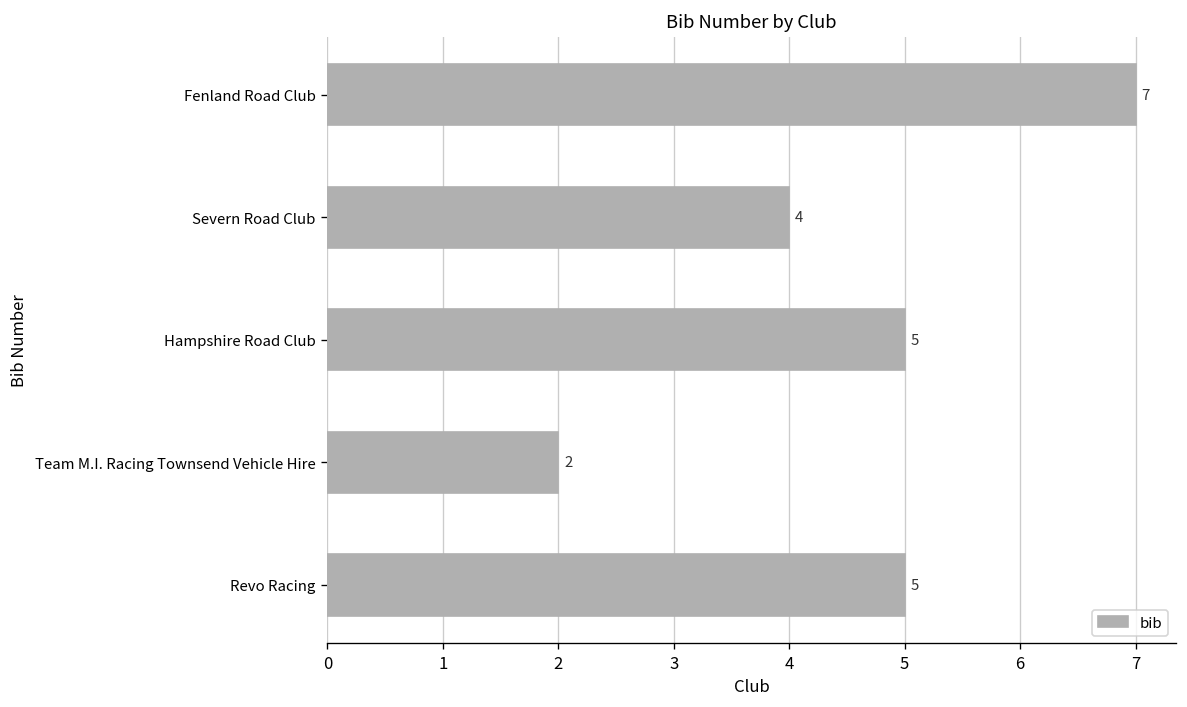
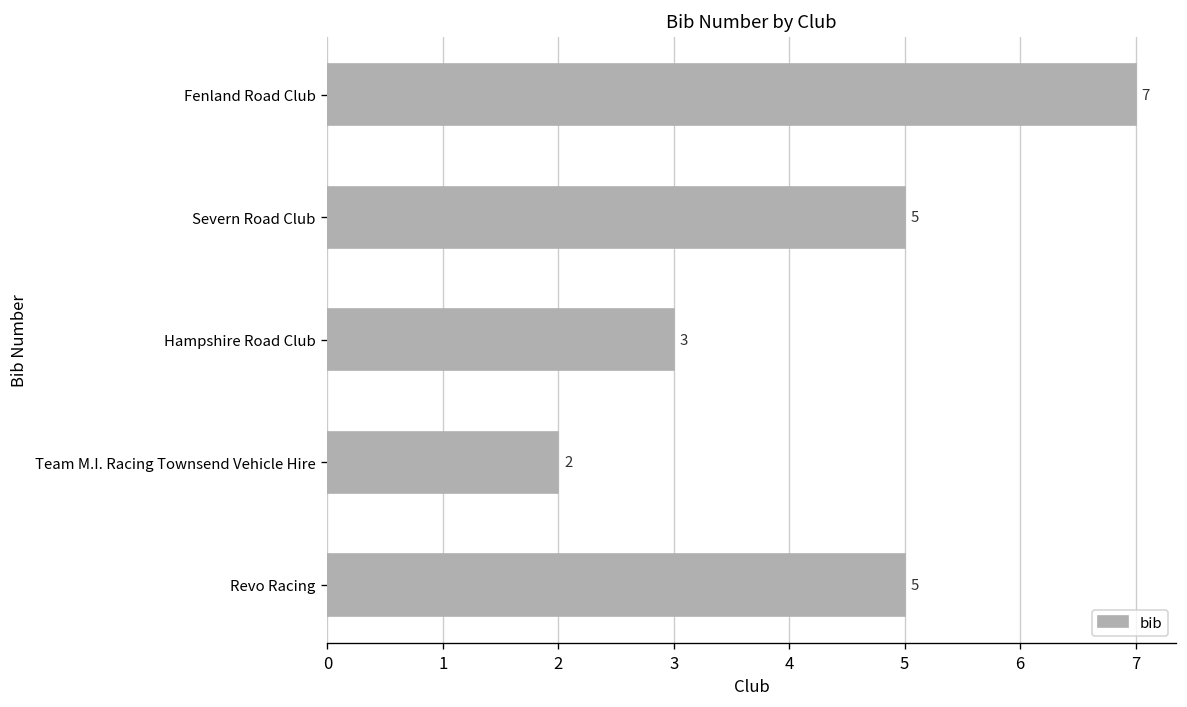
Severn Road Club: 4 -> 5
Hampshire Road Club: 5 -> 3
